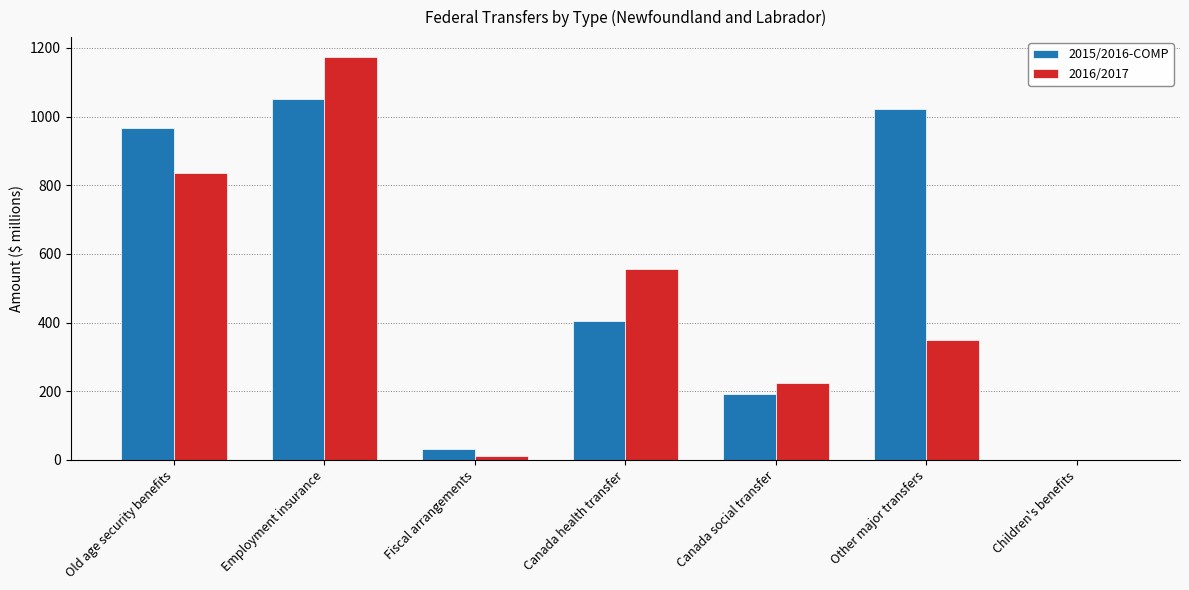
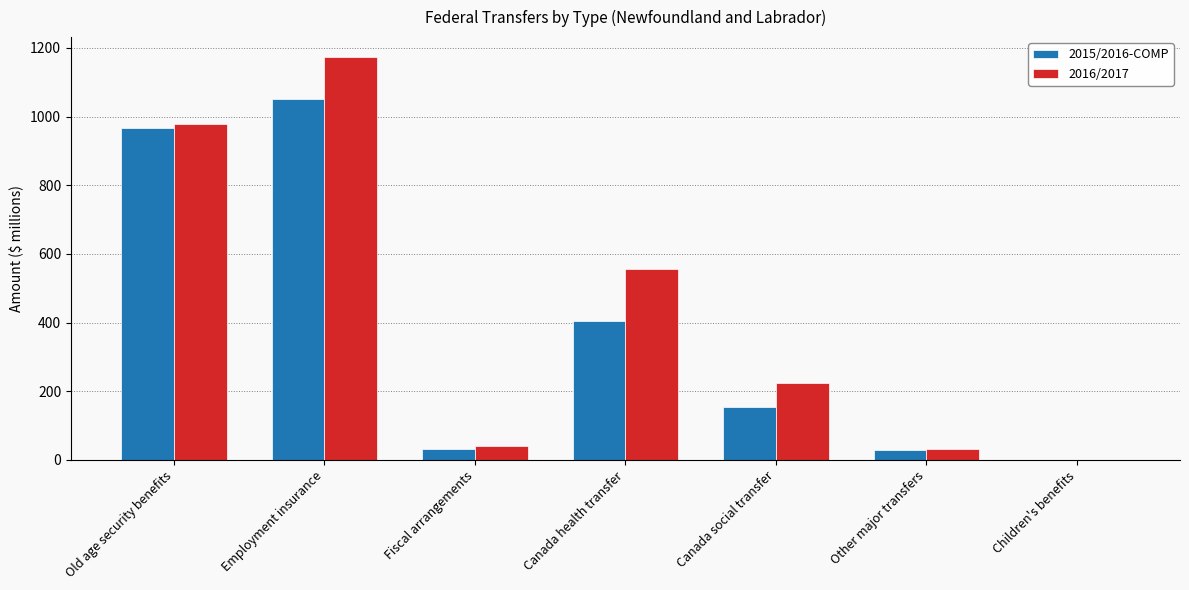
2016/2017, Old age security benefits: 840 -> 980
2016/2017, Fiscal arrangements: 10 -> 40
2015/2016-COMP, Canada social transfer: 190 -> 150
2015/2016-COMP, Other major transfers: 1020 -> 30
2016/2017, Other major transfers: 350 -> 30
